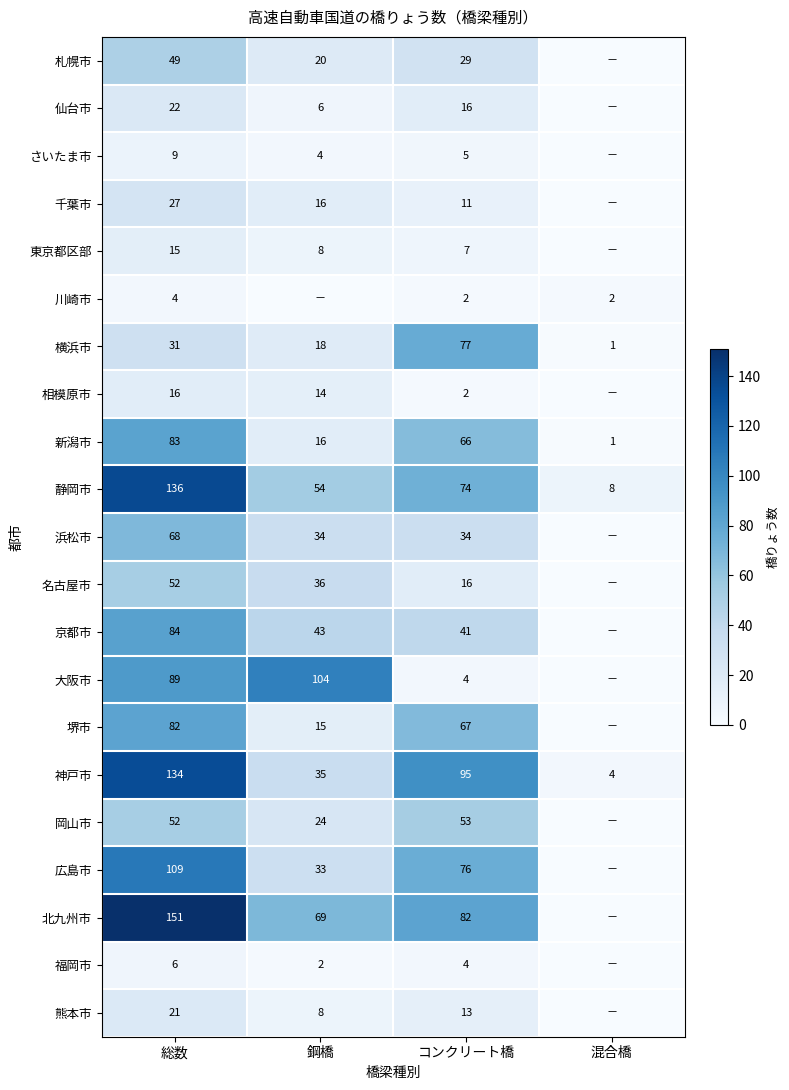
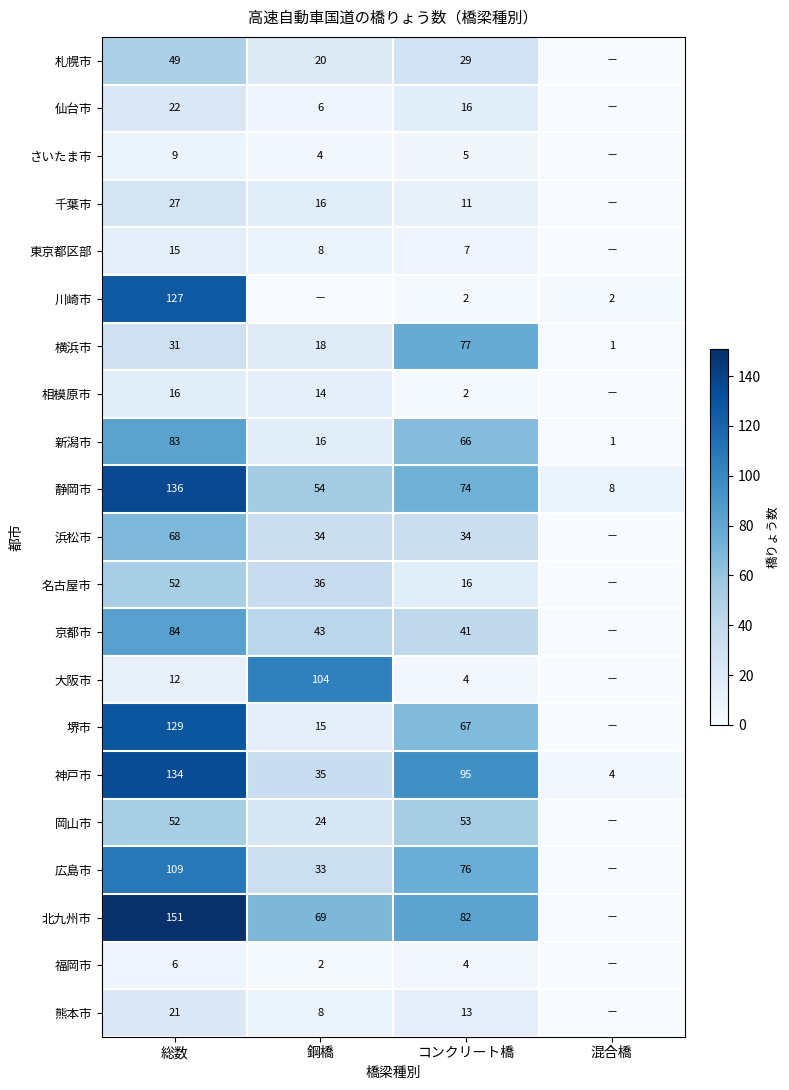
川崎市, 総数: 4 -> 127
大阪市, 総数: 89 -> 12
堺市, 総数: 82 -> 129
